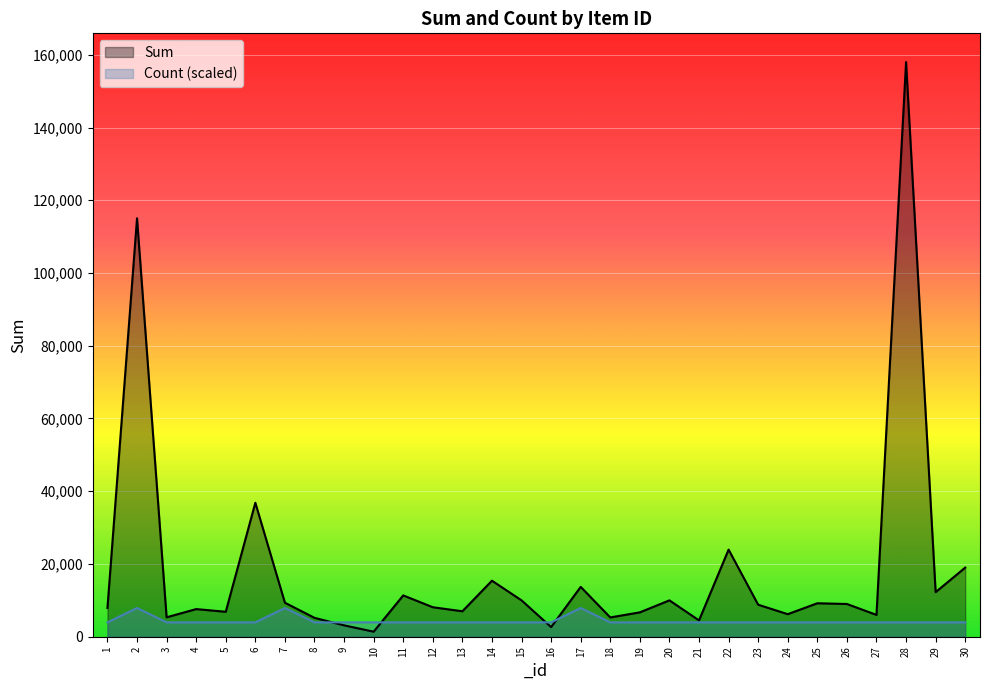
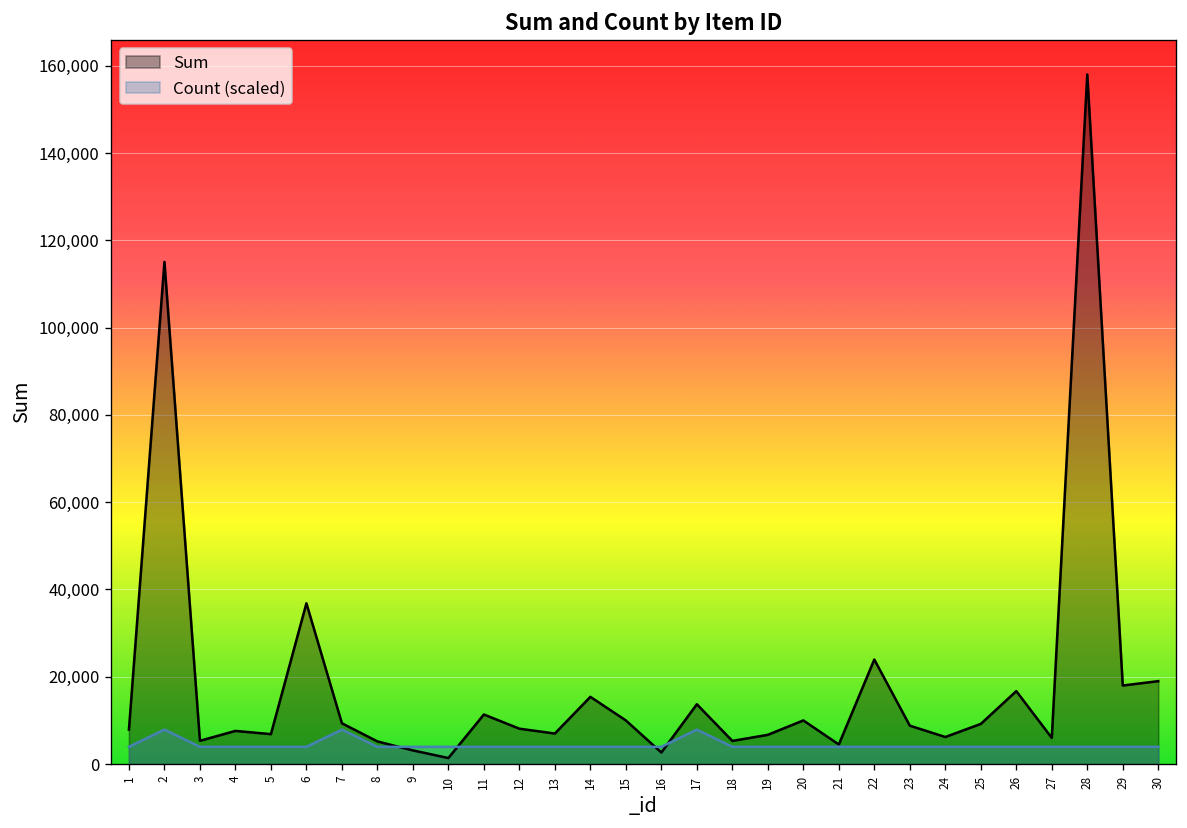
Sum, 26: 9,000 -> 17,000
Sum, 29: 12,000 -> 18,000
